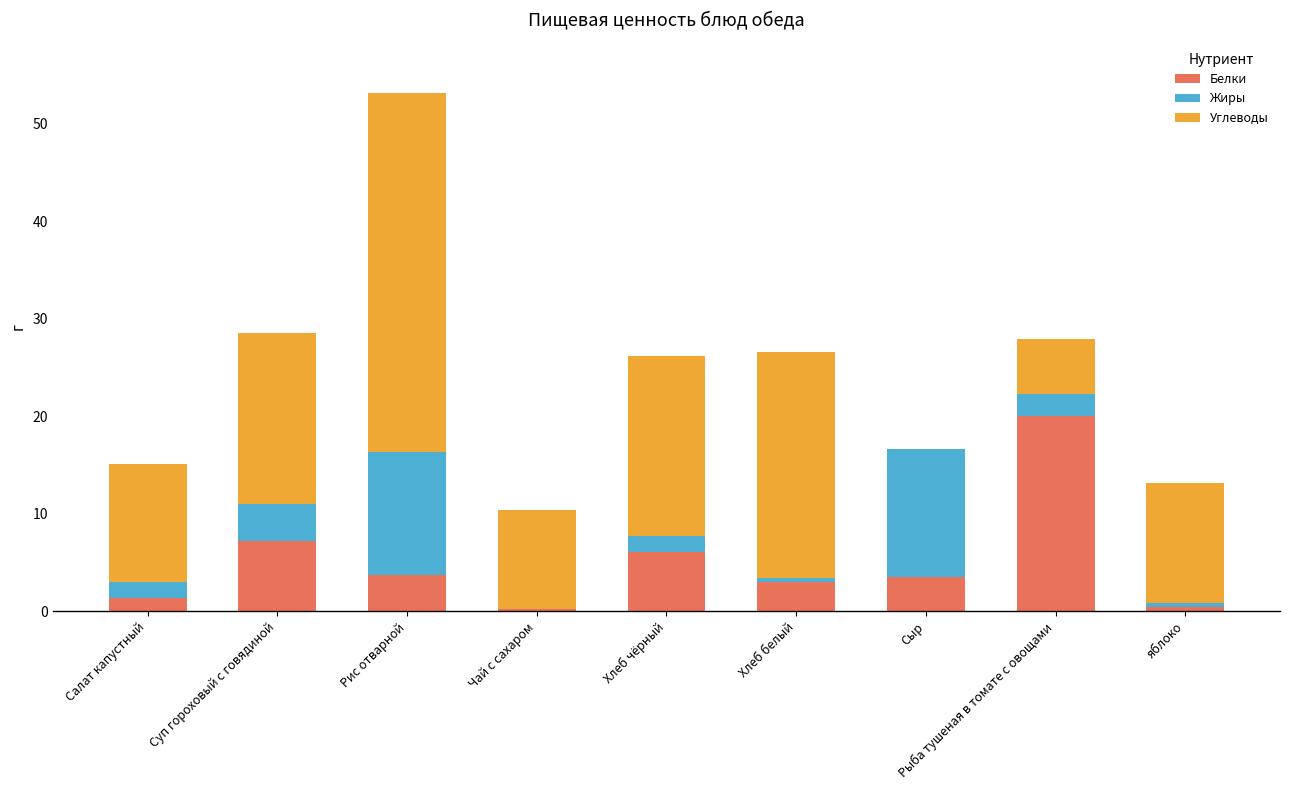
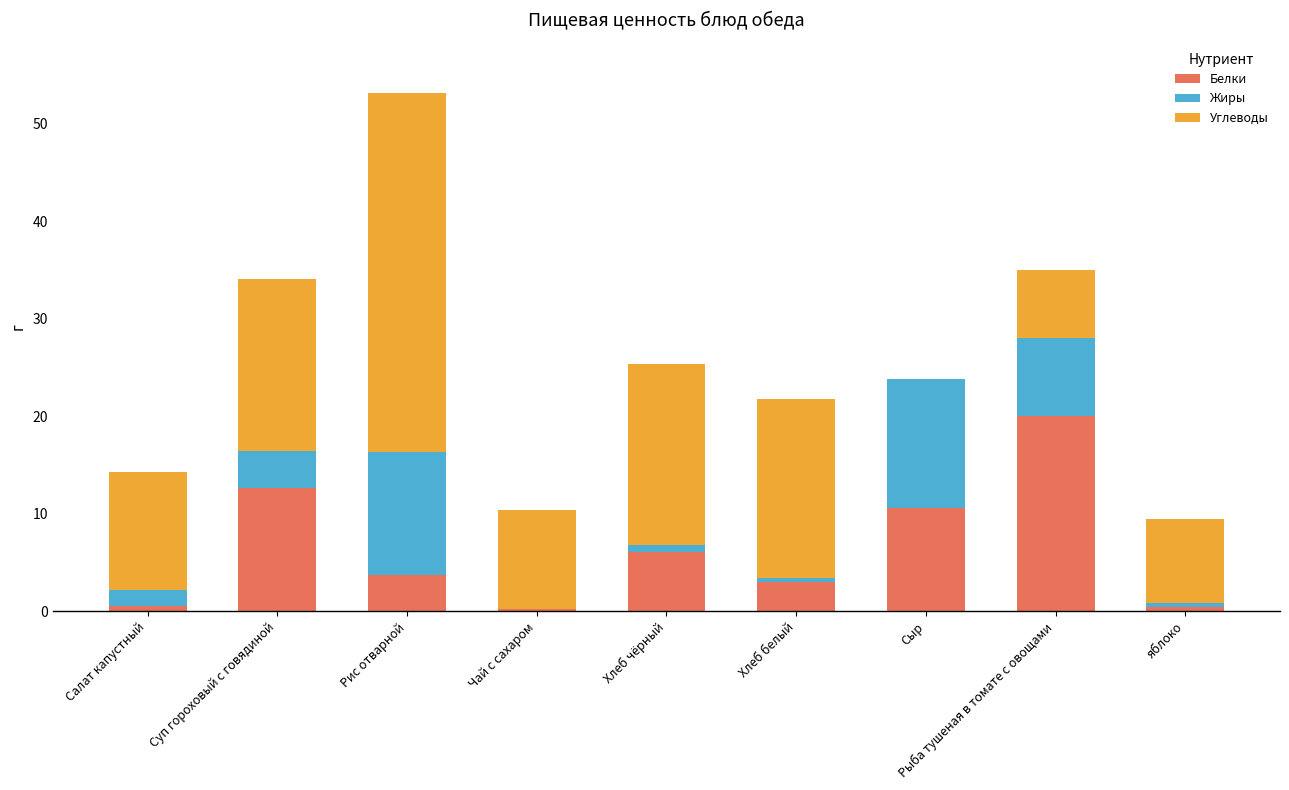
Белки, Салат капустный: 1.4 -> 0.6
Белки, Суп гороховый с говядиной: 7 -> 13
Жиры, Хлеб чёрный: 2 -> 1
Углеводы, Хлеб белый: 23 -> 18
Белки, Сыр: 3 -> 11
Жиры, Рыба тушеная в томате с овощами: 2 -> 8
Углеводы, Рыба тушеная в томате с овощами: 6 -> 7
Углеводы, яблоко: 12 -> 9
